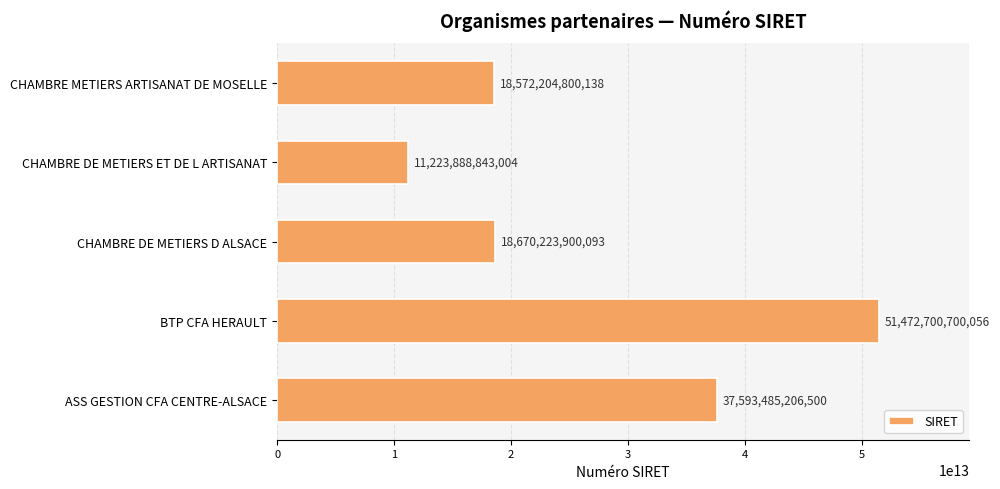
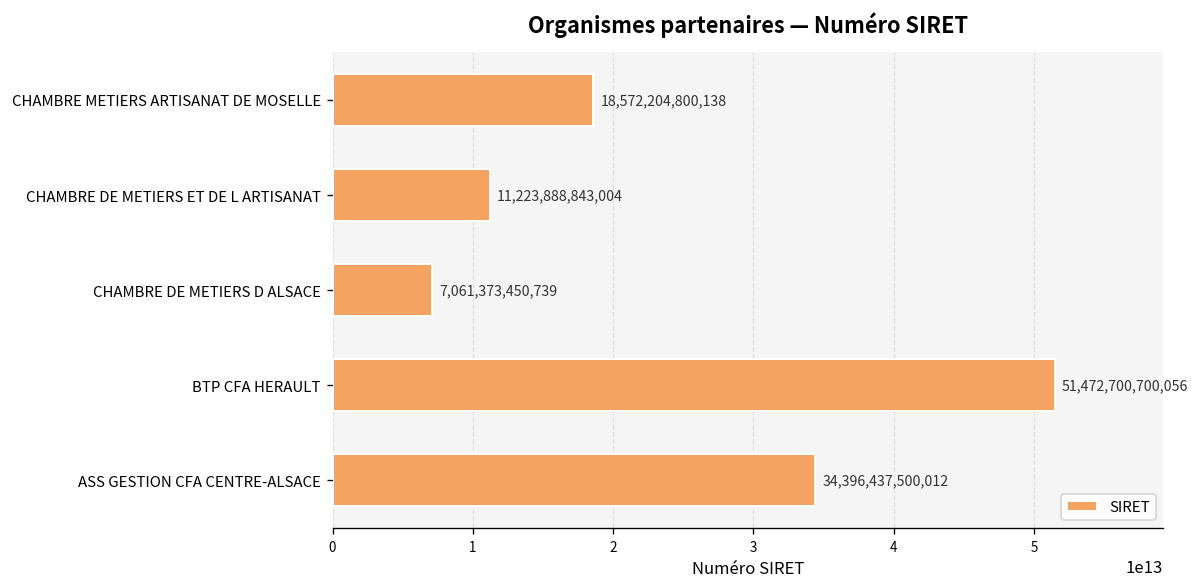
CHAMBRE DE METIERS D ALSACE: 18,670,223,900,093 -> 7,061,373,450,739
ASS GESTION CFA CENTRE-ALSACE: 37,593,485,206,500 -> 34,396,437,500,012
